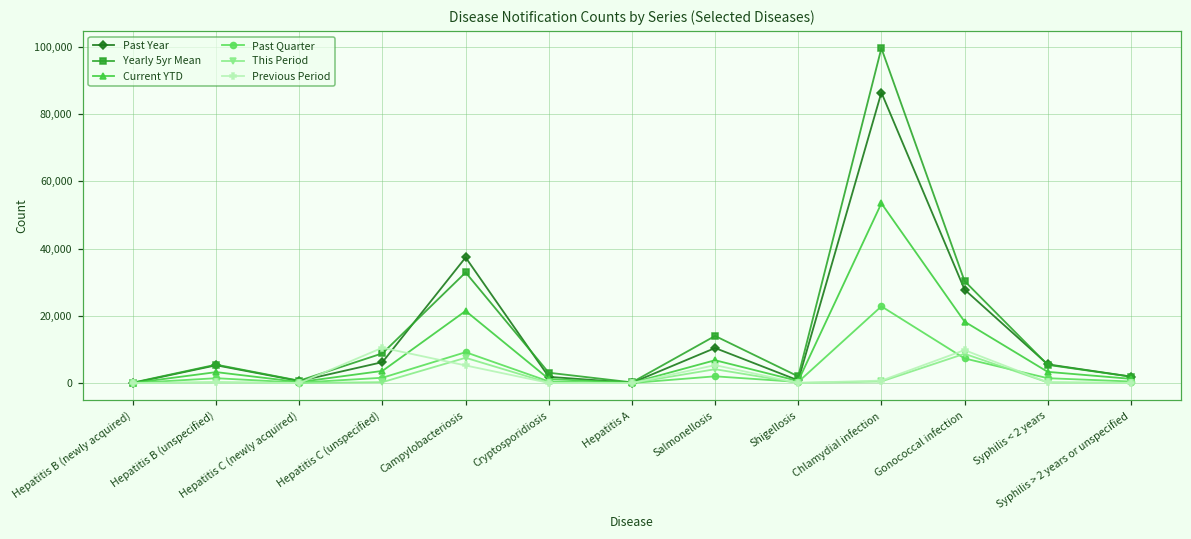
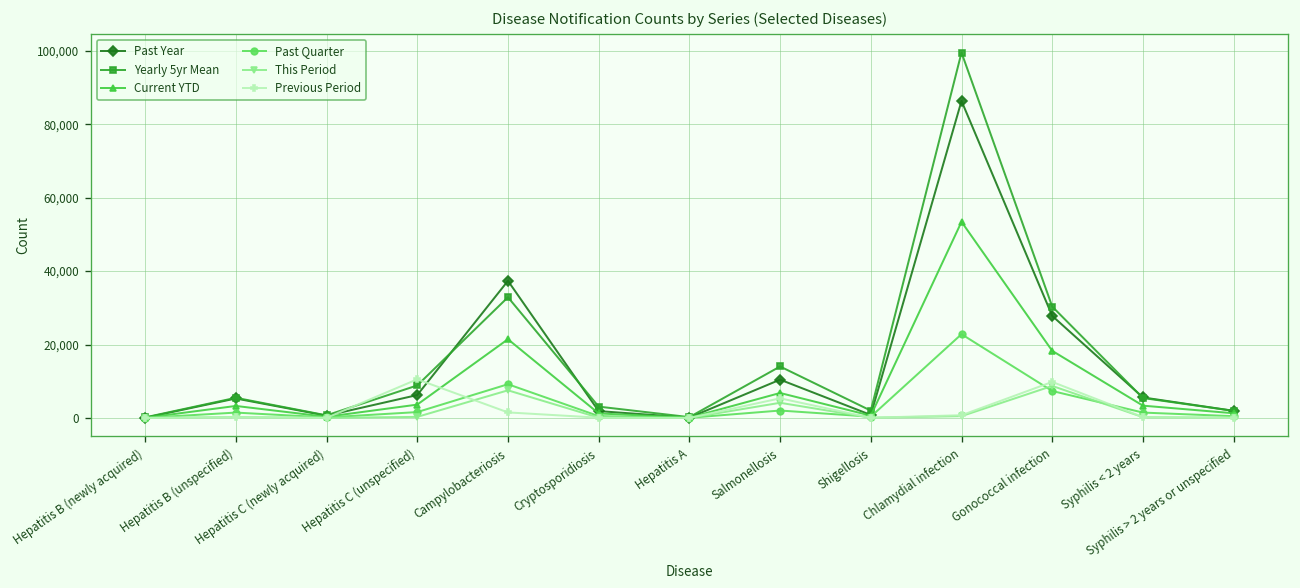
Previous Period, Campylobacteriosis: 5,000 -> 1,000
